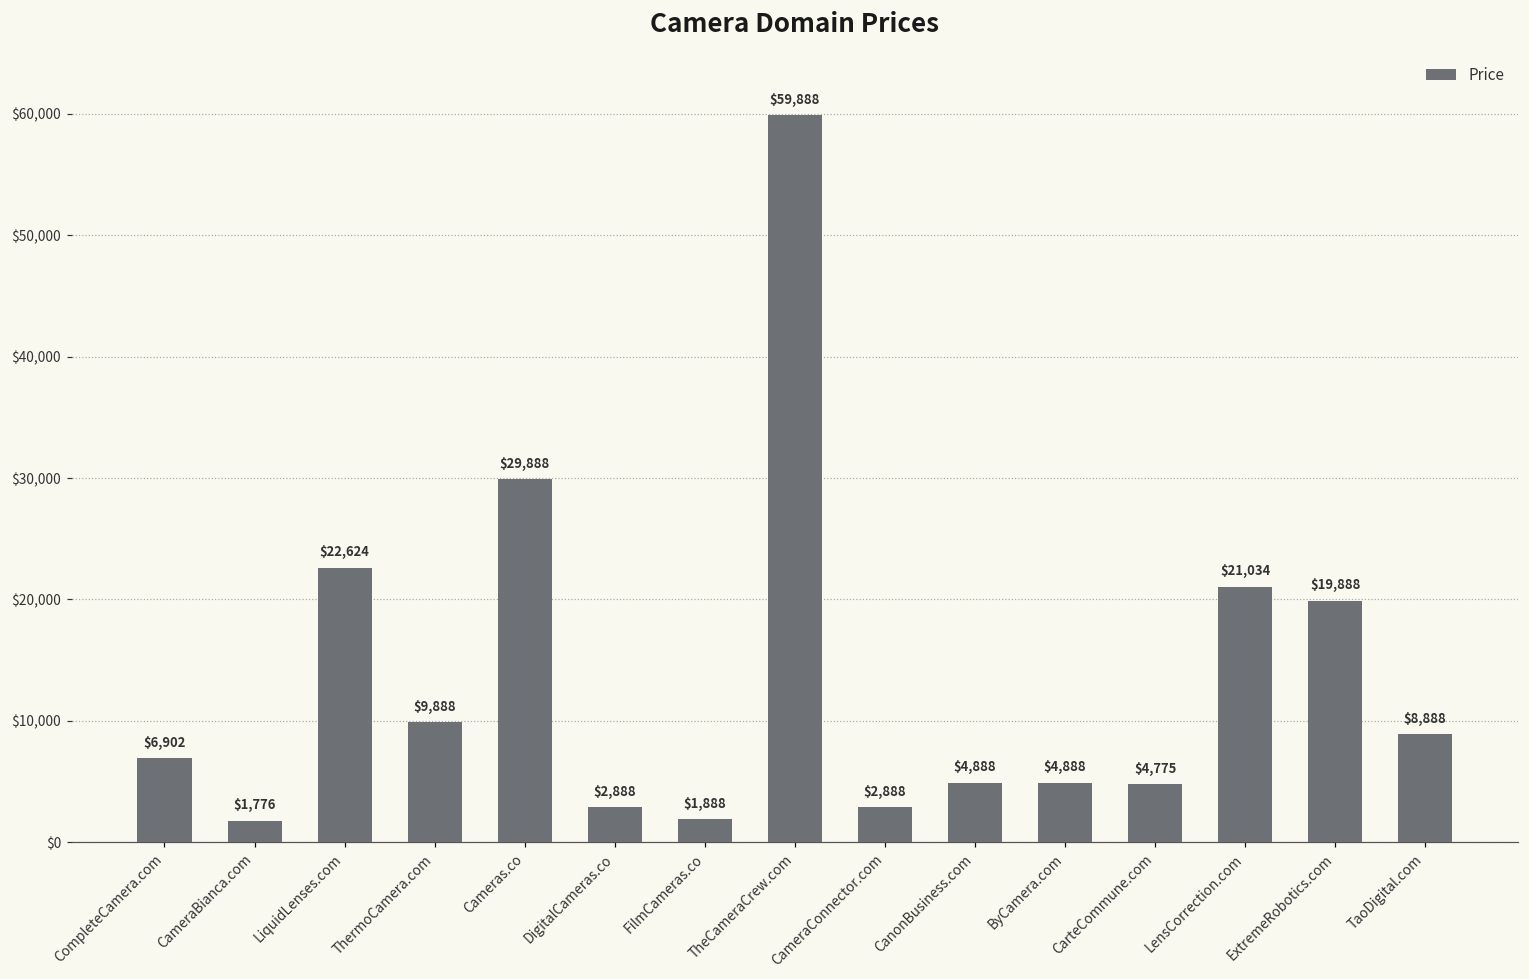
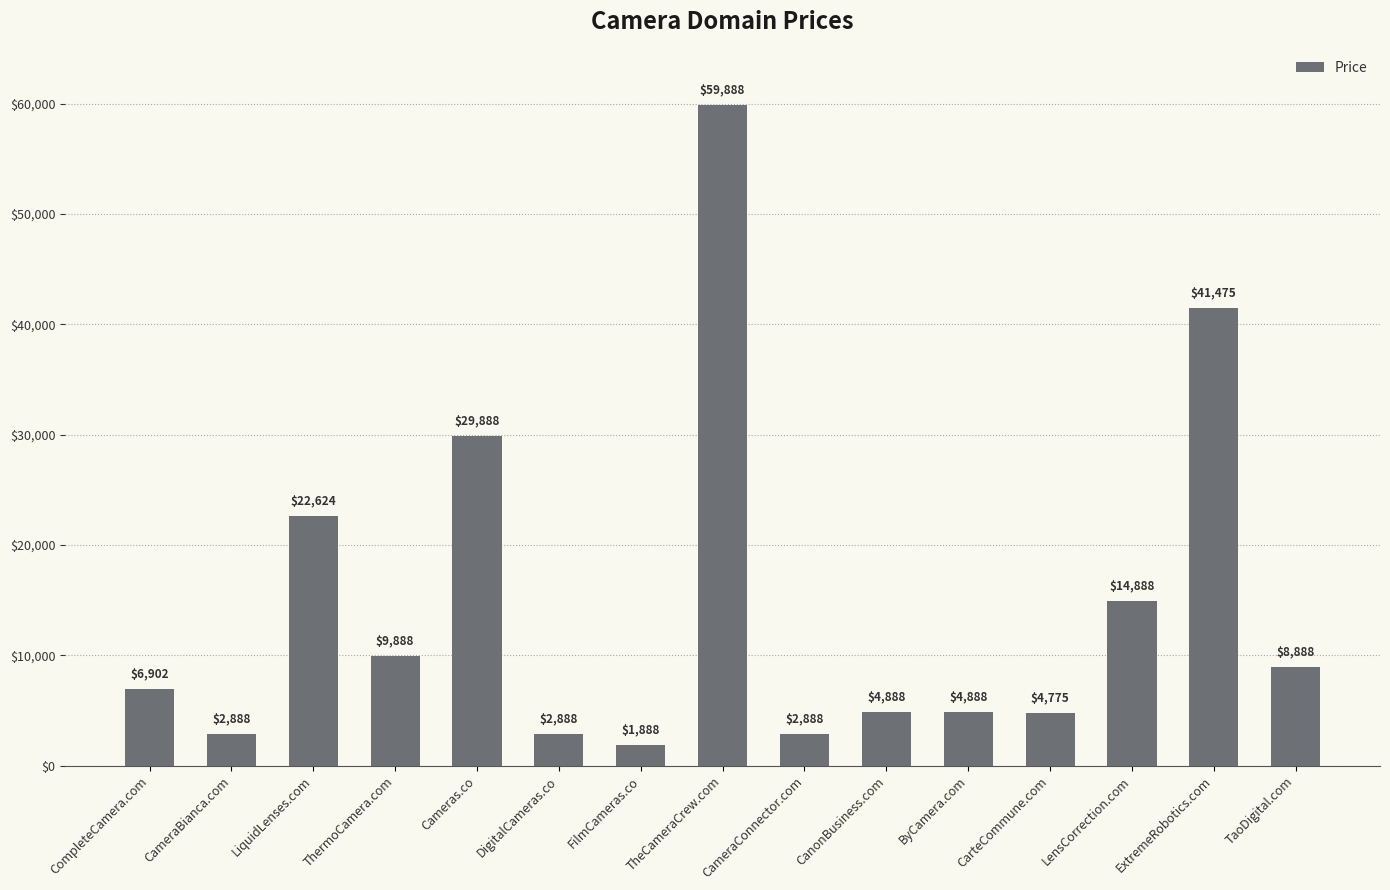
CameraBianca.com: $1,776 -> $2,888
LensCorrection.com: $21,034 -> $14,888
ExtremeRobotics.com: $19,888 -> $41,475
